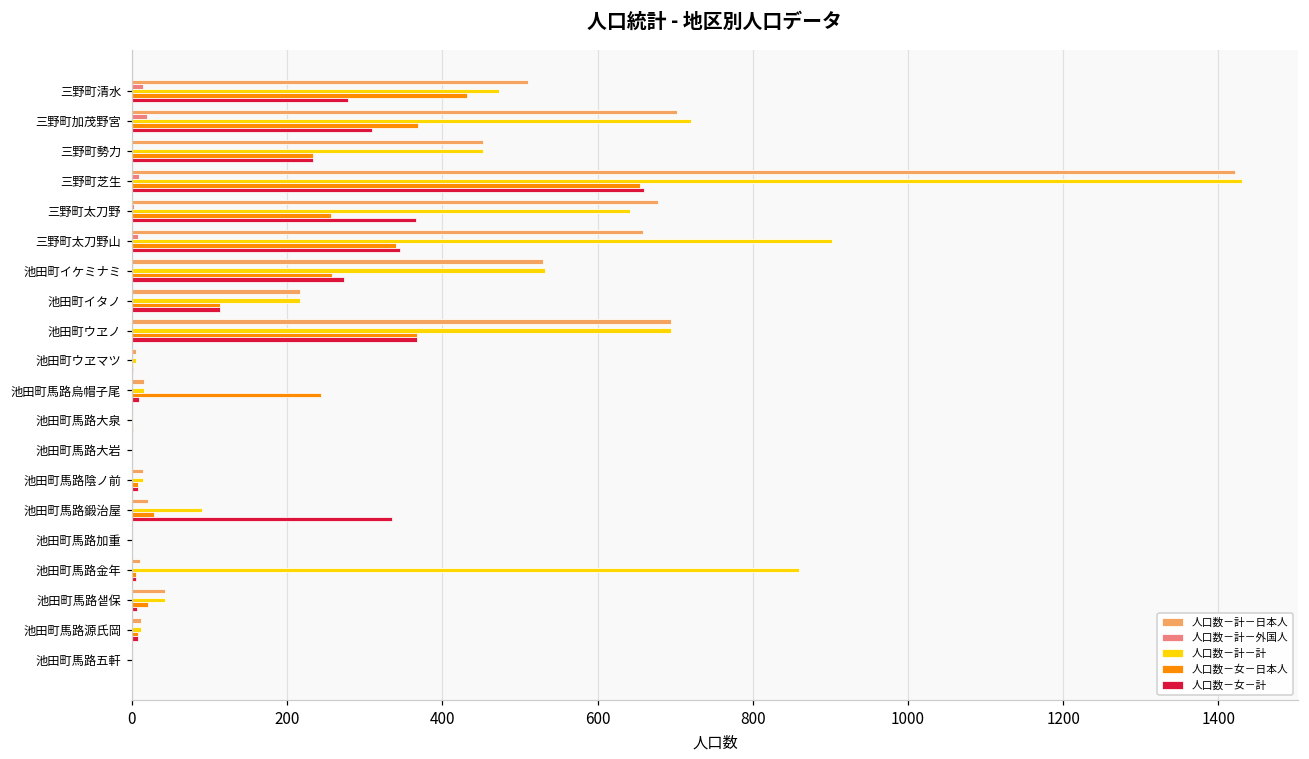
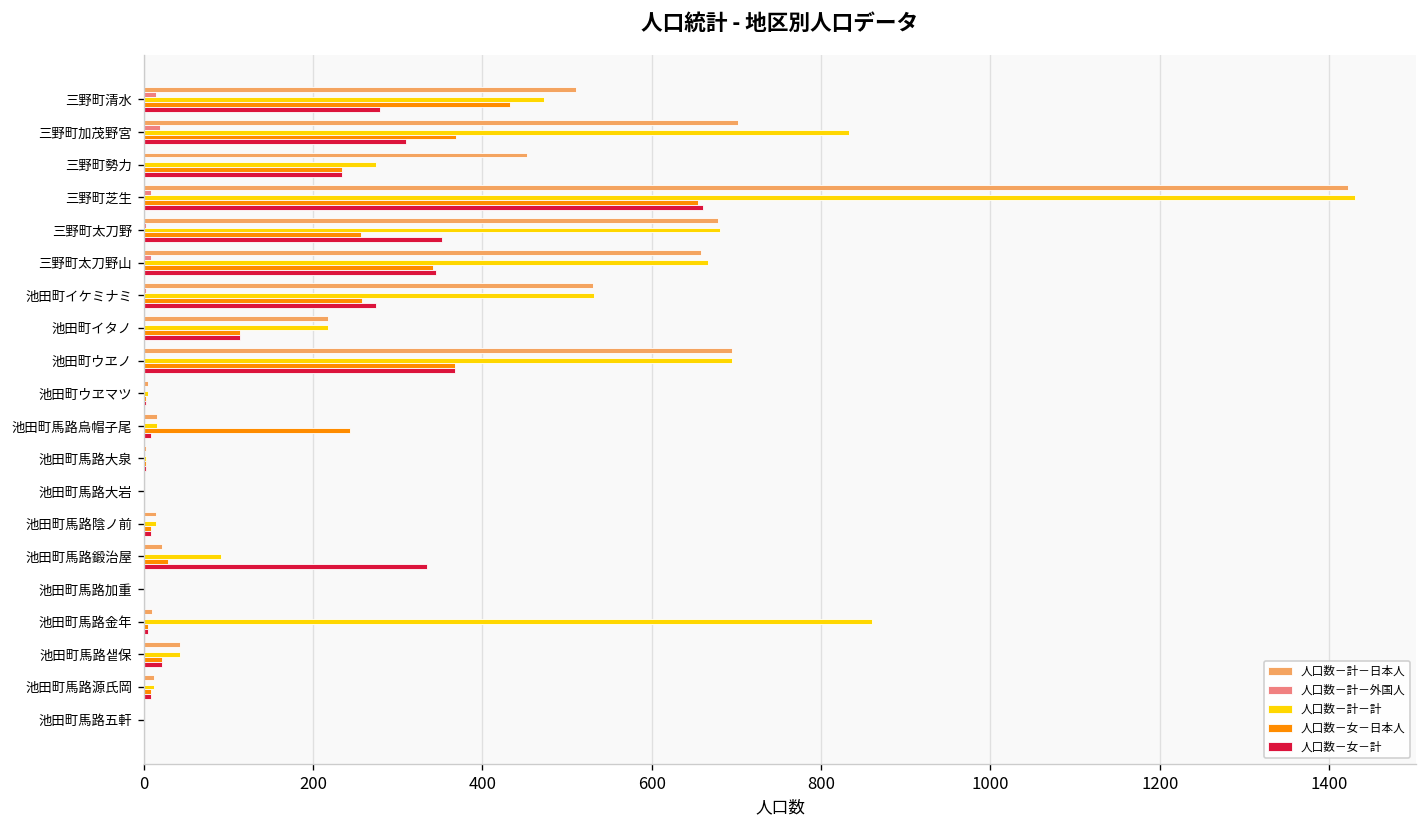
人口数－計－計, 三野町加茂野宮: 720 -> 830
人口数－計－計, 三野町勢力: 450 -> 270
人口数－計－計, 三野町太刀野: 640 -> 680
人口数－女－計, 三野町太刀野: 370 -> 350
人口数－計－計, 三野町太刀野山: 900 -> 670
人口数－女－計, 池田町馬路샡保: 10 -> 20
